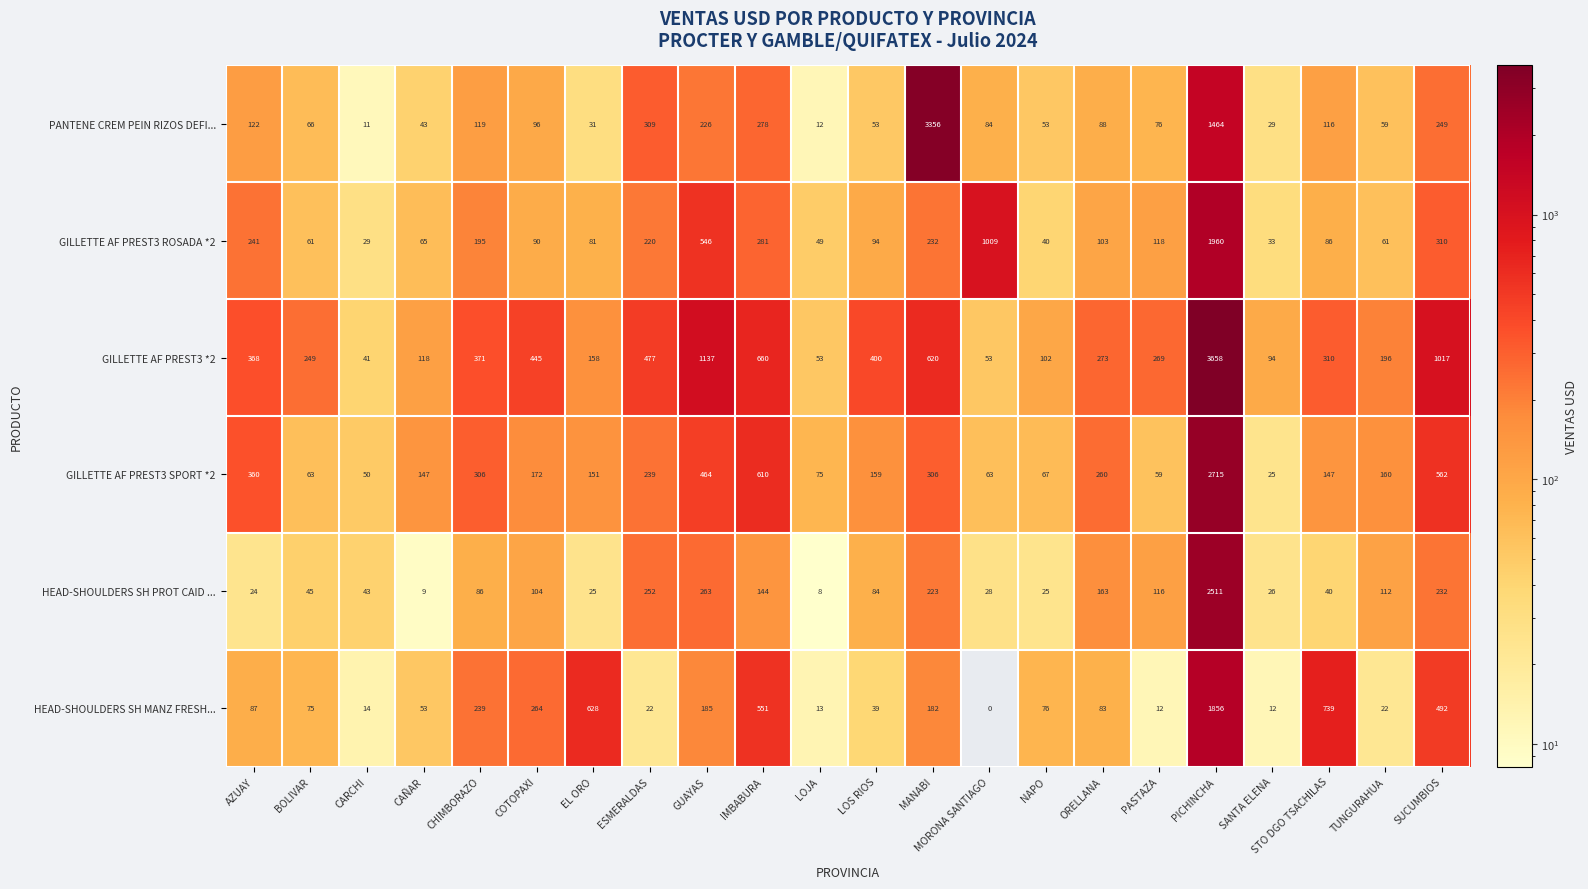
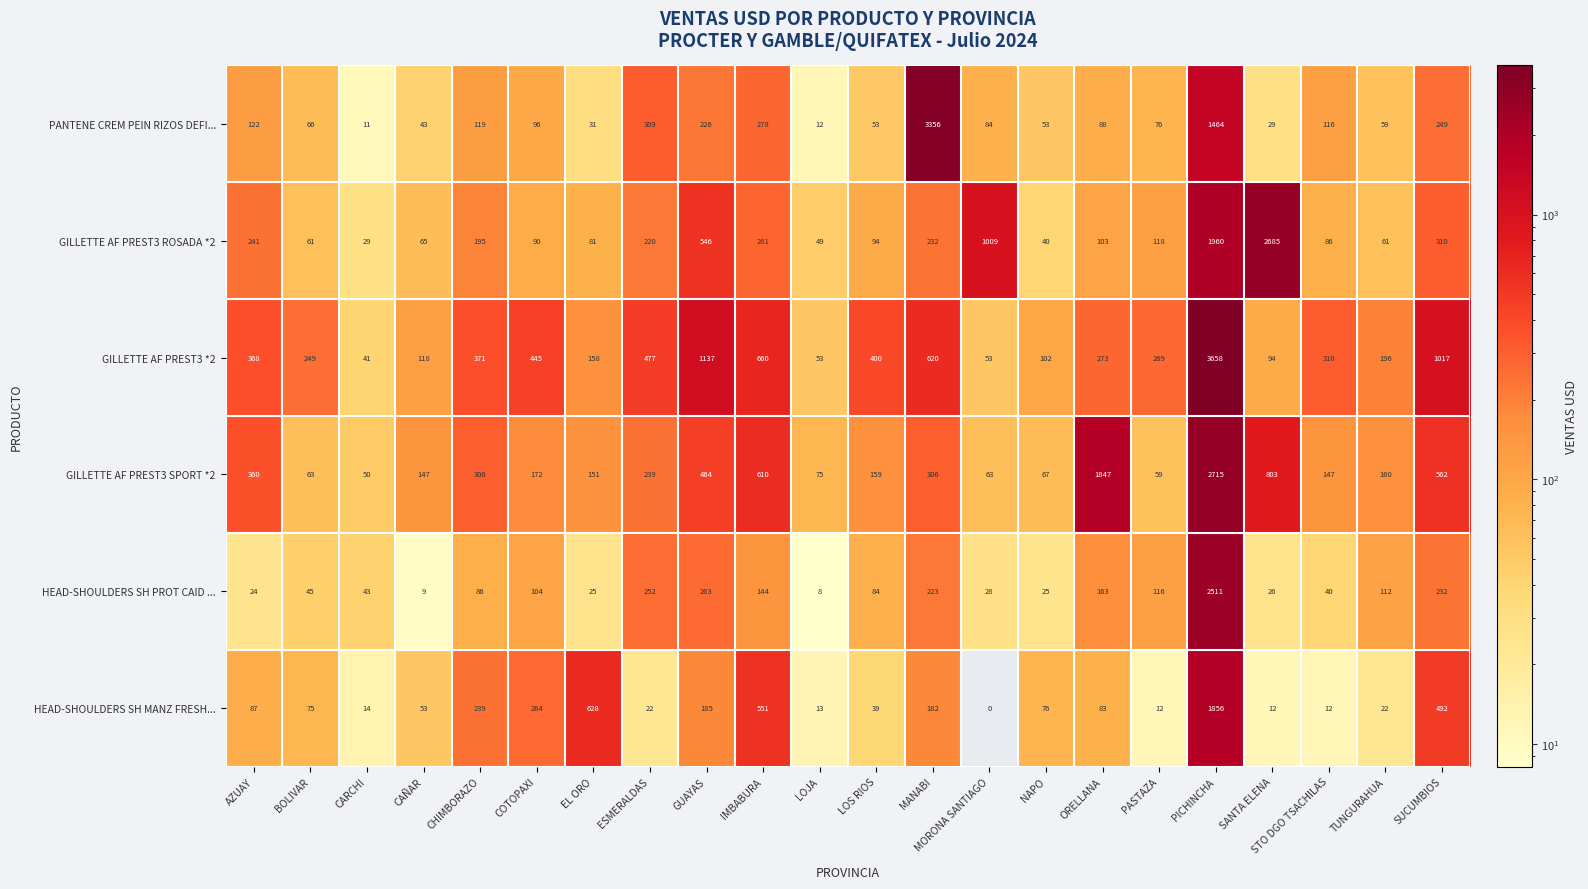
GILLETTE AF PREST3 ROSADA *2, SANTA ELENA: 33 -> 2685
GILLETTE AF PREST3 SPORT *2, ORELLANA: 260 -> 1847
GILLETTE AF PREST3 SPORT *2, SANTA ELENA: 25 -> 803
HEAD-SHOULDERS SH MANZ FRESH..., STO DGO TSACHILAS: 739 -> 12
